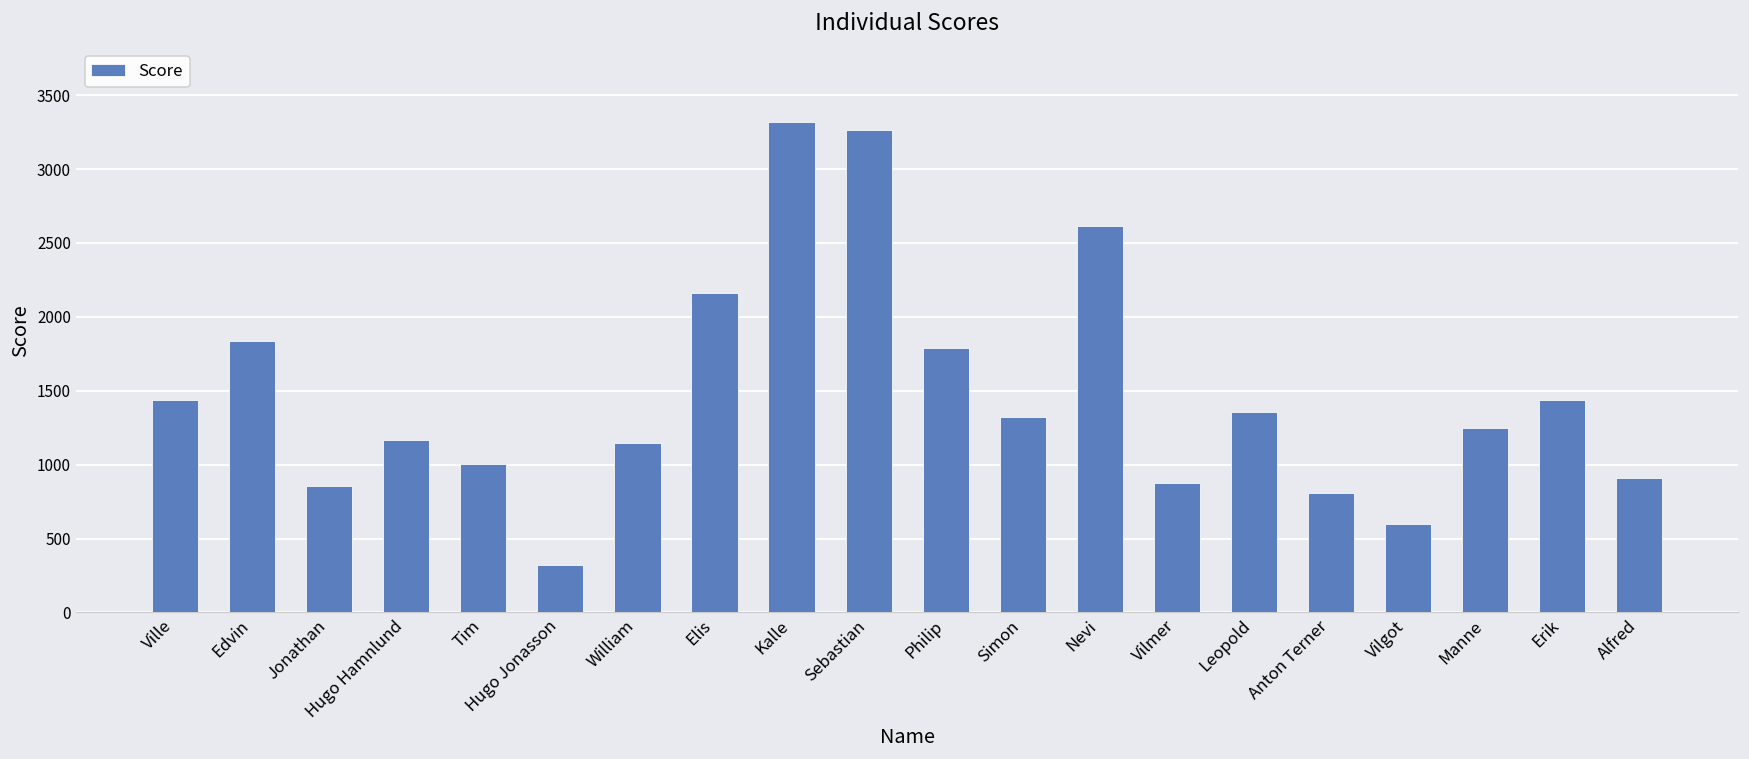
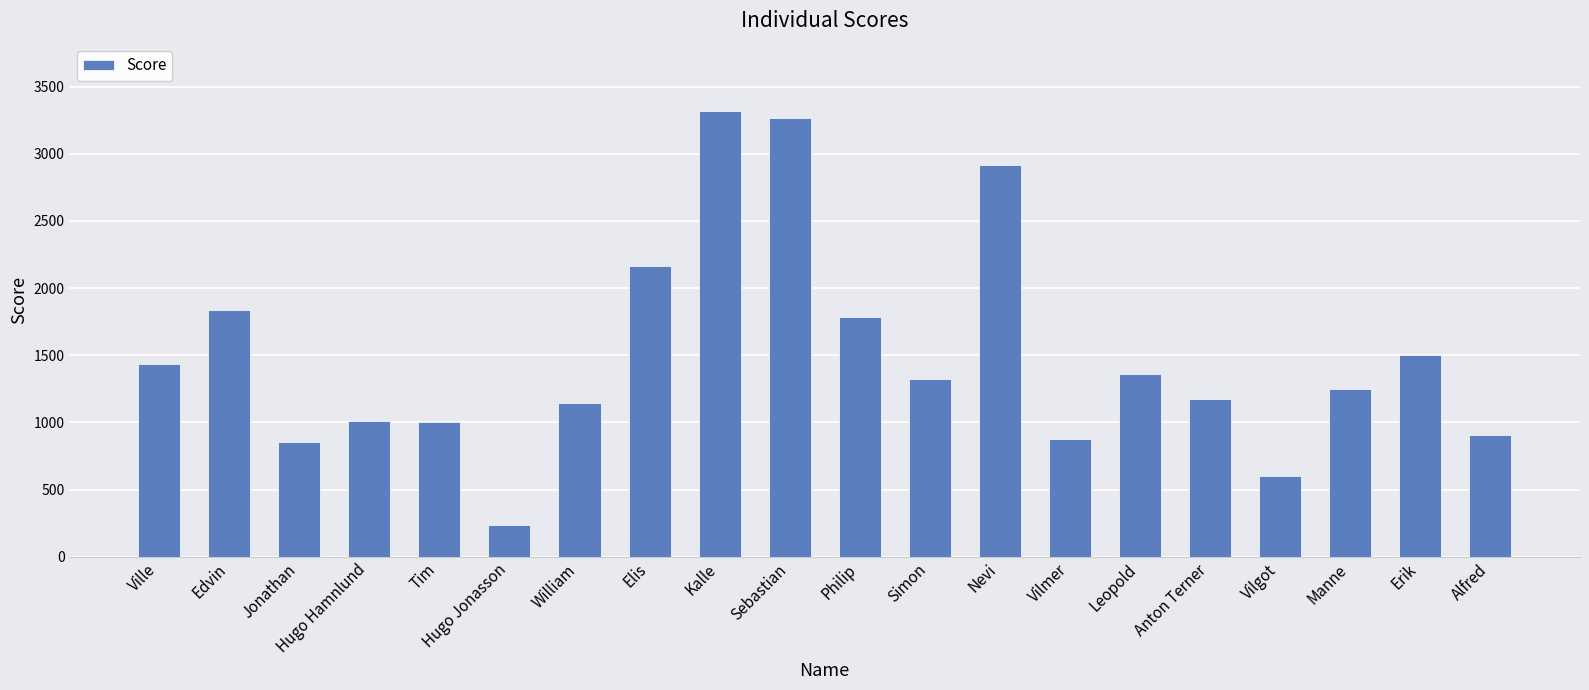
Hugo Hamnlund: 1170 -> 1010
Hugo Jonasson: 320 -> 240
Nevi: 2610 -> 2920
Anton Terner: 810 -> 1180
Erik: 1440 -> 1500
